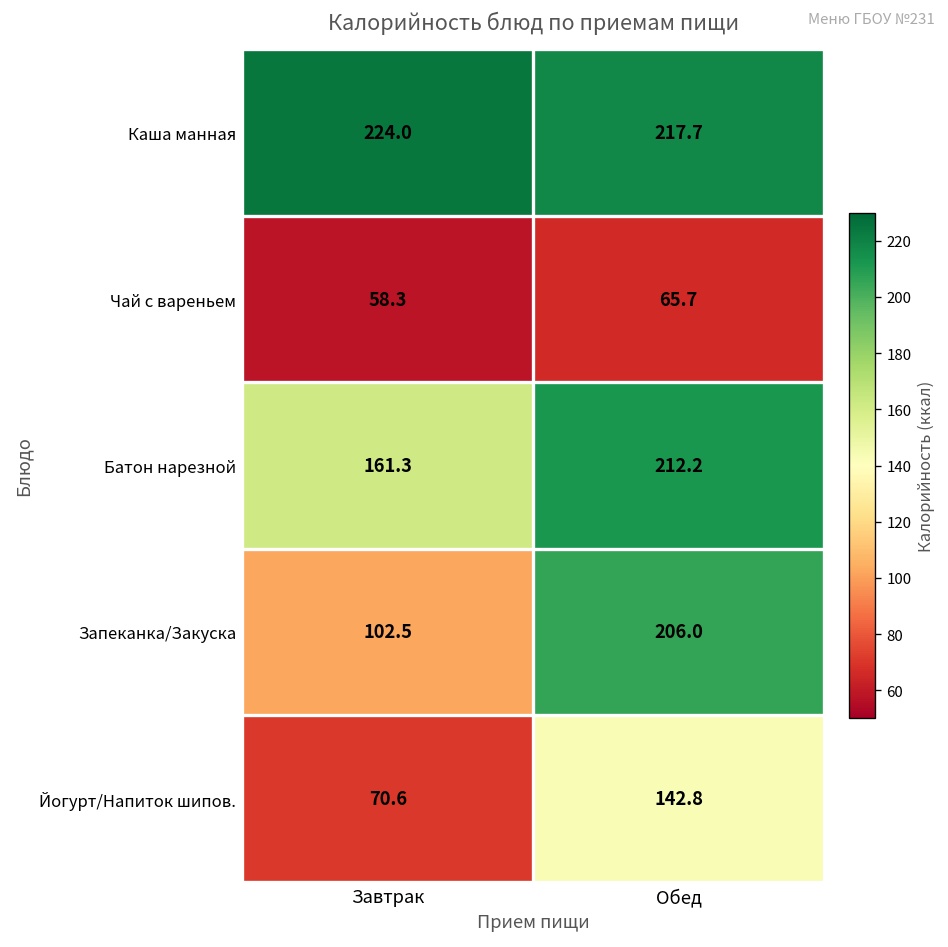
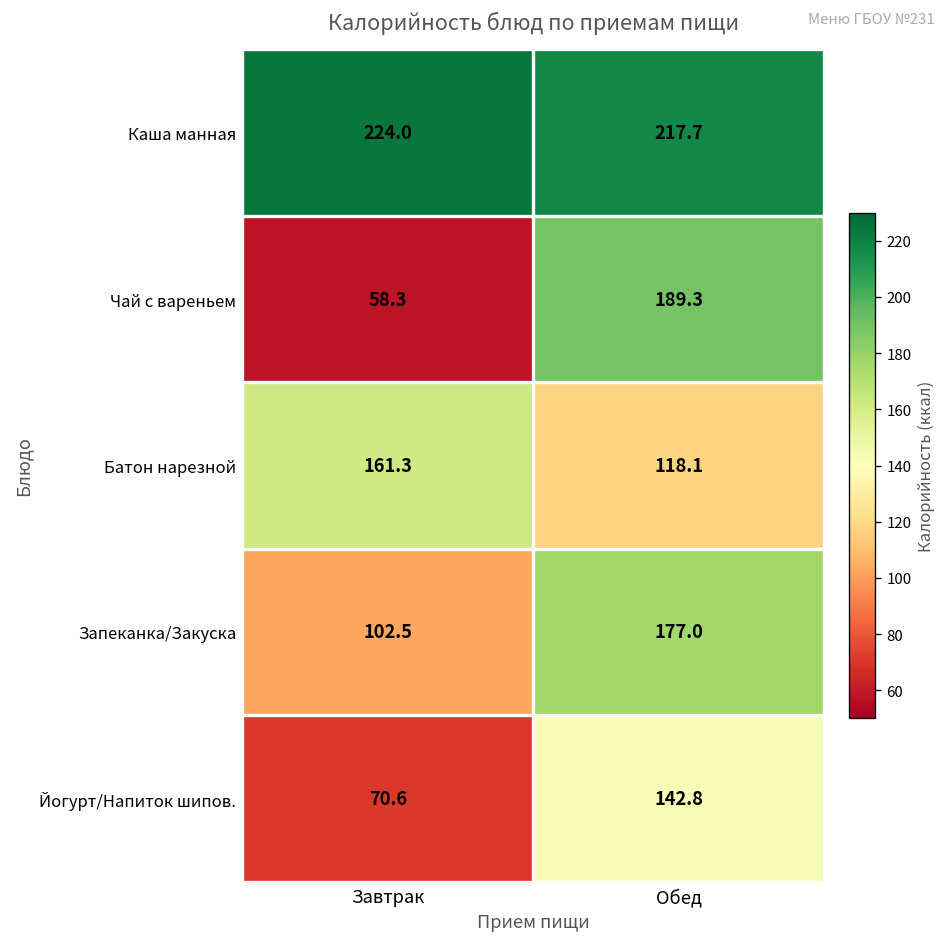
Чай с вареньем, Обед: 65.7 -> 189.3
Батон нарезной, Обед: 212.2 -> 118.1
Запеканка/Закуска, Обед: 206.0 -> 177.0
